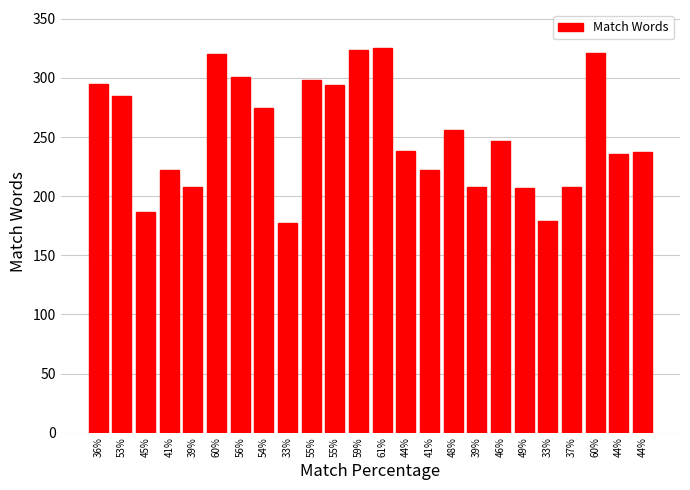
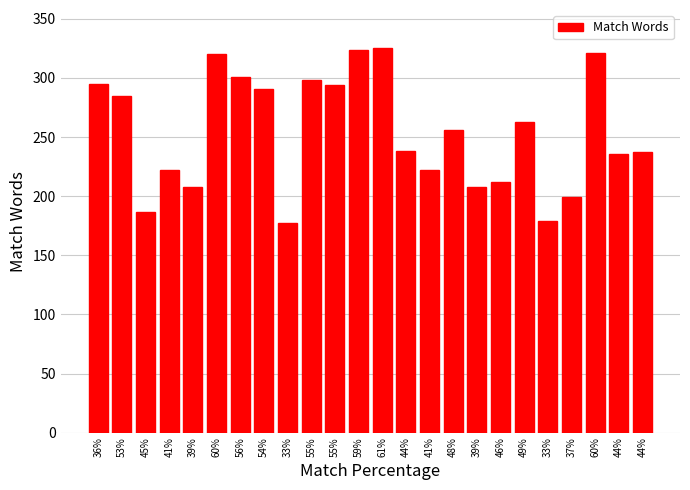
54%: 275 -> 291
46%: 247 -> 212
49%: 207 -> 263
37%: 208 -> 199
